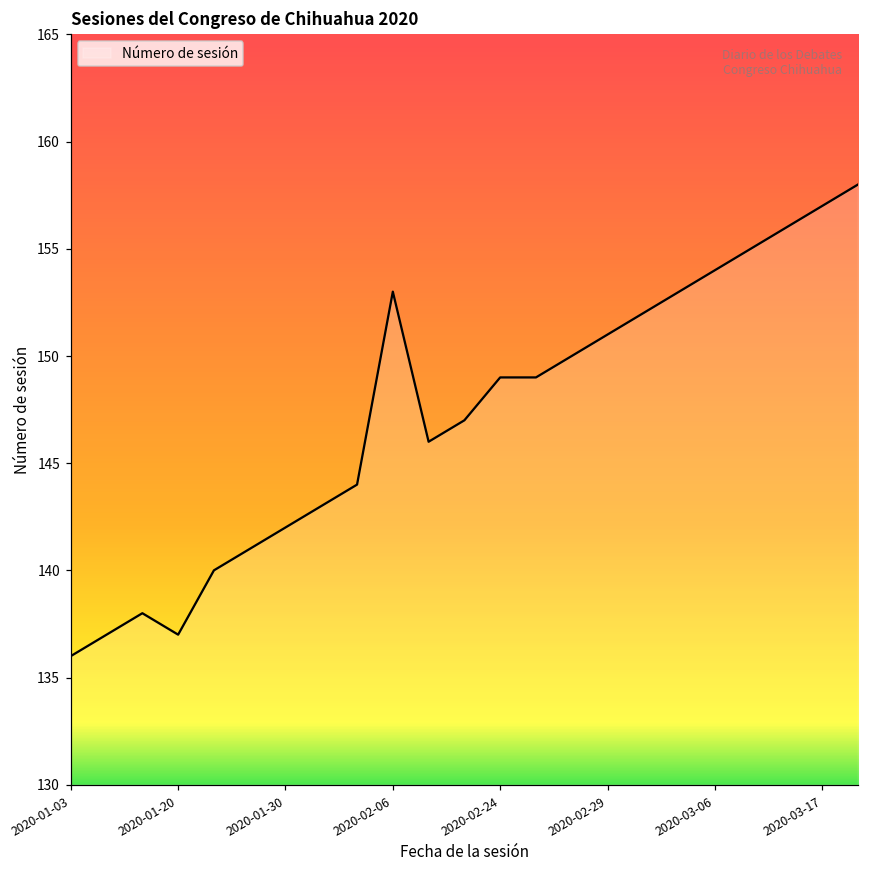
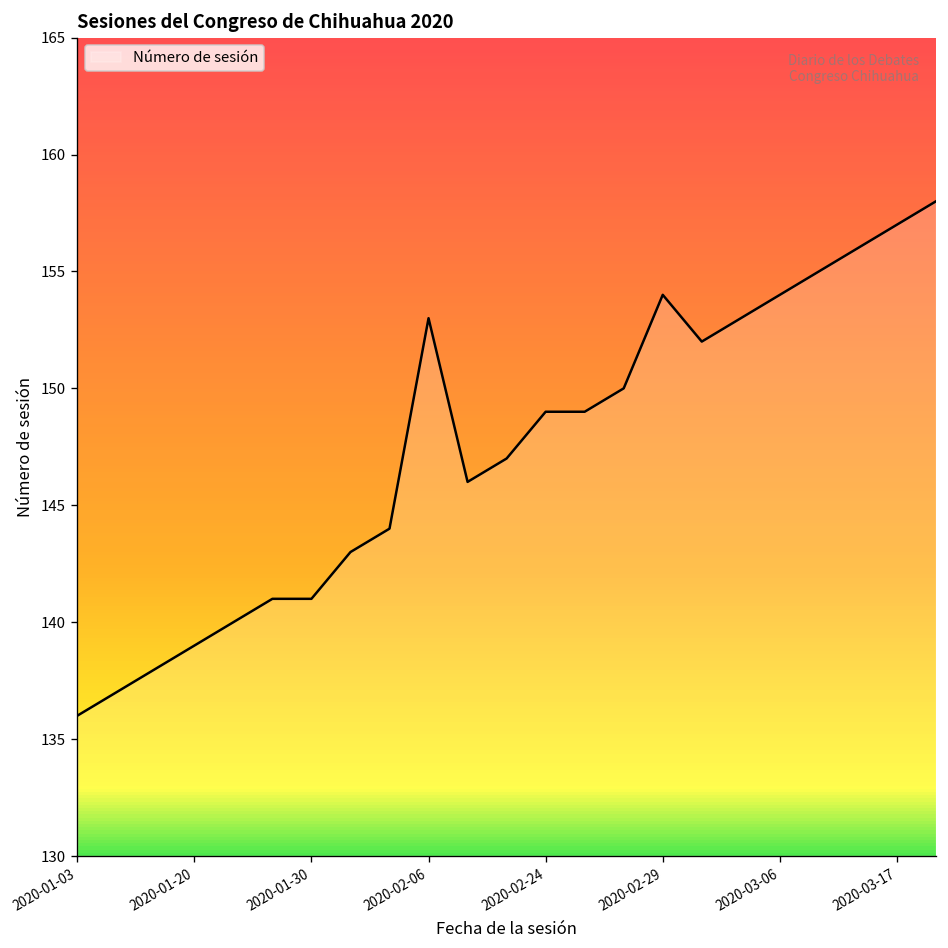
2020-01-20: 137 -> 139
2020-01-30: 142 -> 141
2020-02-29: 151 -> 154
